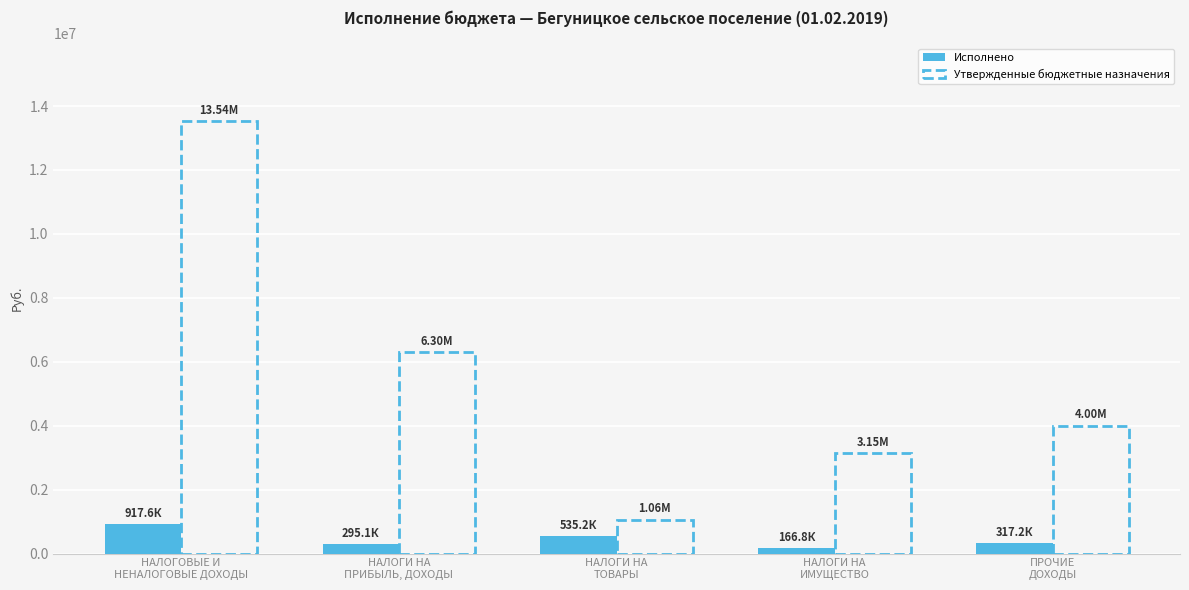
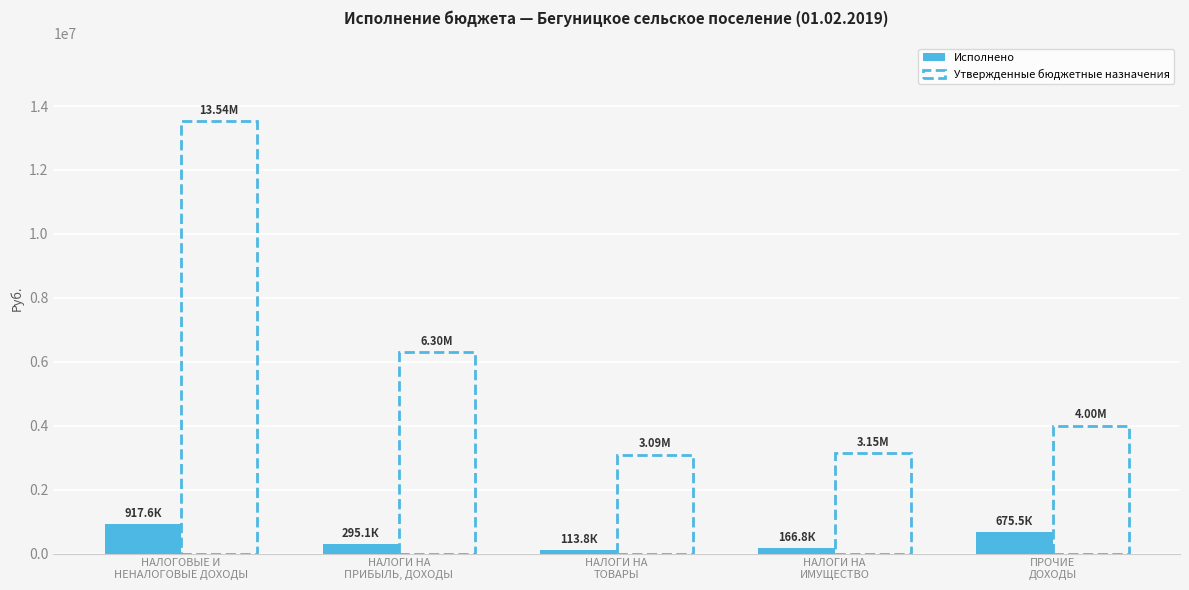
Исполнено, НАЛОГИ НА ТОВАРЫ: 535.2К -> 113.8К
Утвержденные бюджетные назначения, НАЛОГИ НА ТОВАРЫ: 1.06М -> 3.09М
Исполнено, ПРОЧИЕ ДОХОДЫ: 317.2К -> 675.5К
